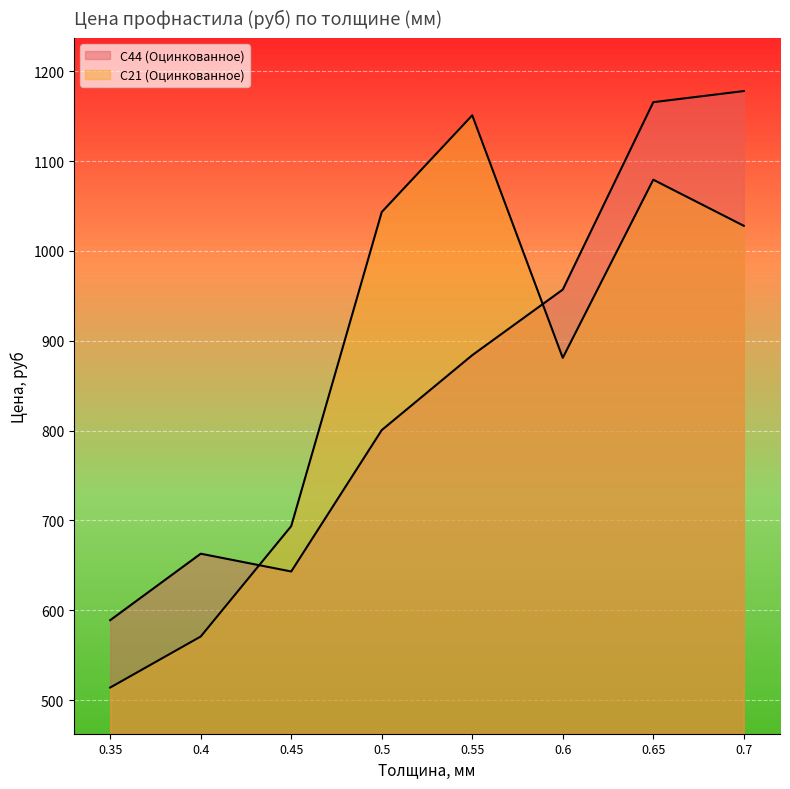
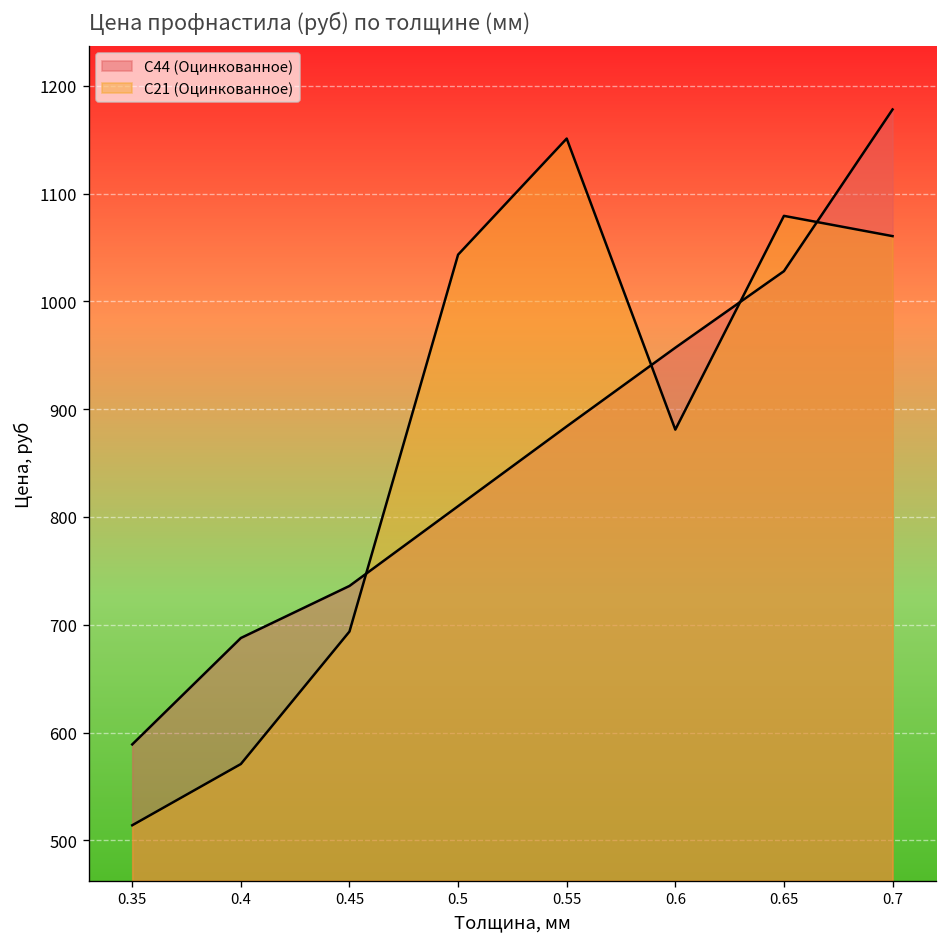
С44 (Оцинкованное), 0.4: 660 -> 690
С44 (Оцинкованное), 0.45: 640 -> 740
С44 (Оцинкованное), 0.5: 800 -> 810
С44 (Оцинкованное), 0.65: 1170 -> 1030
С21 (Оцинкованное), 0.7: 1030 -> 1060
